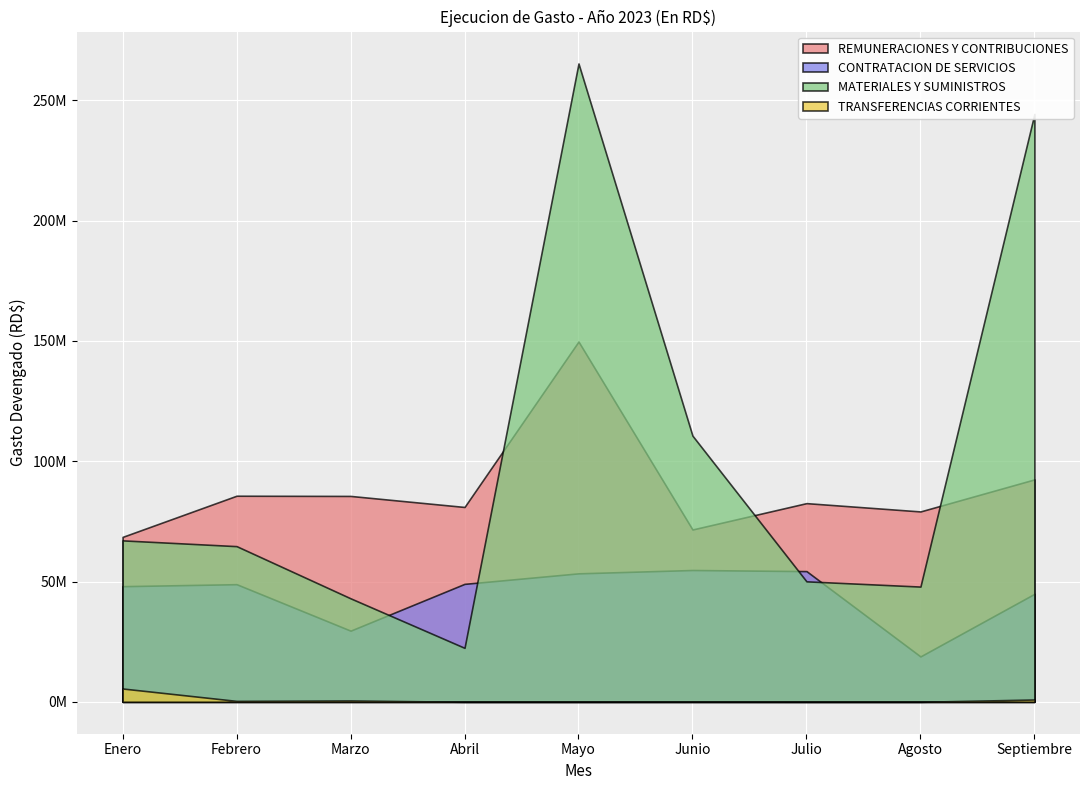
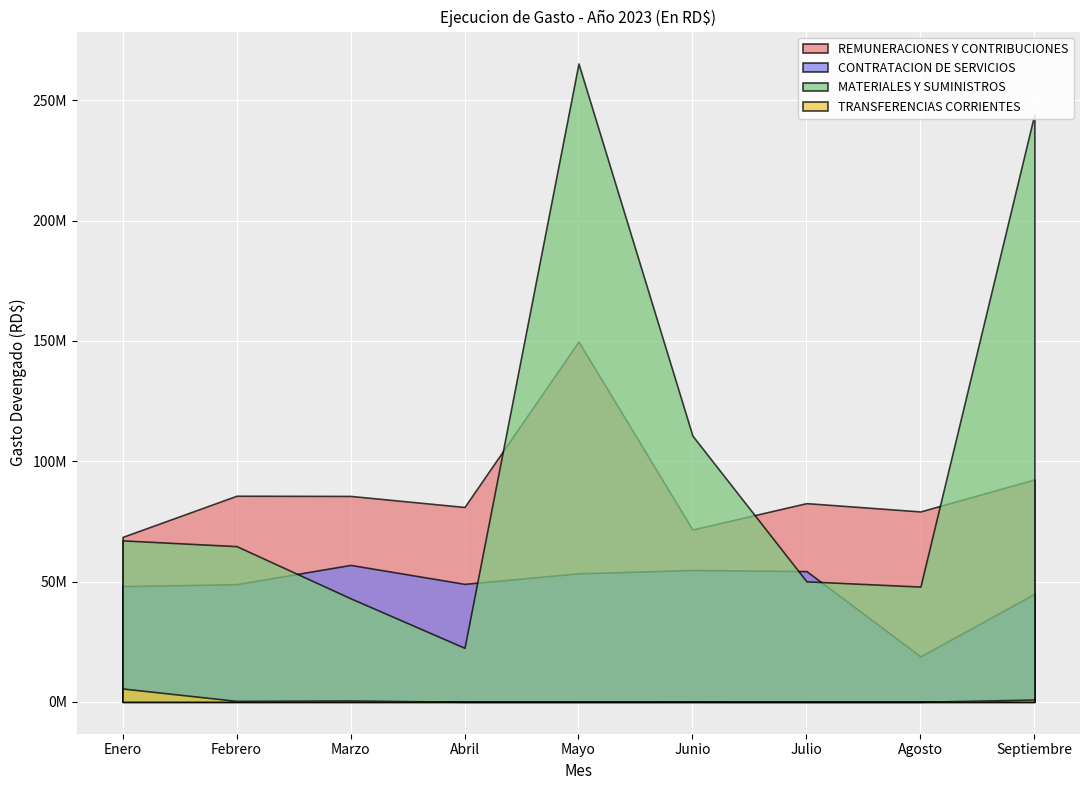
CONTRATACION DE SERVICIOS, Marzo: 30000000 -> 57000000
